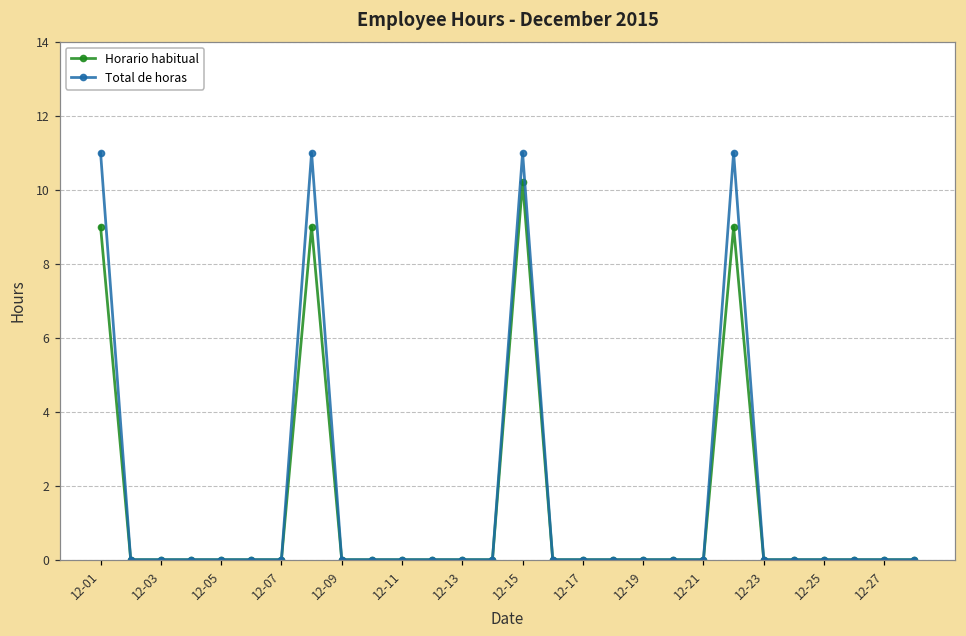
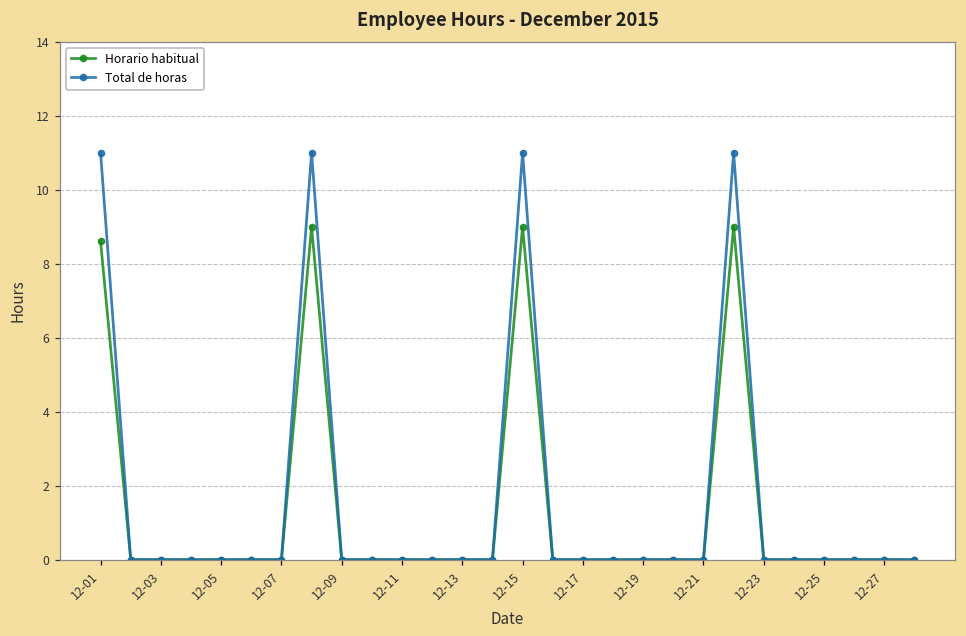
Horario habitual, 12-01: 9.0 -> 8.6
Horario habitual, 12-15: 10.2 -> 9.0
